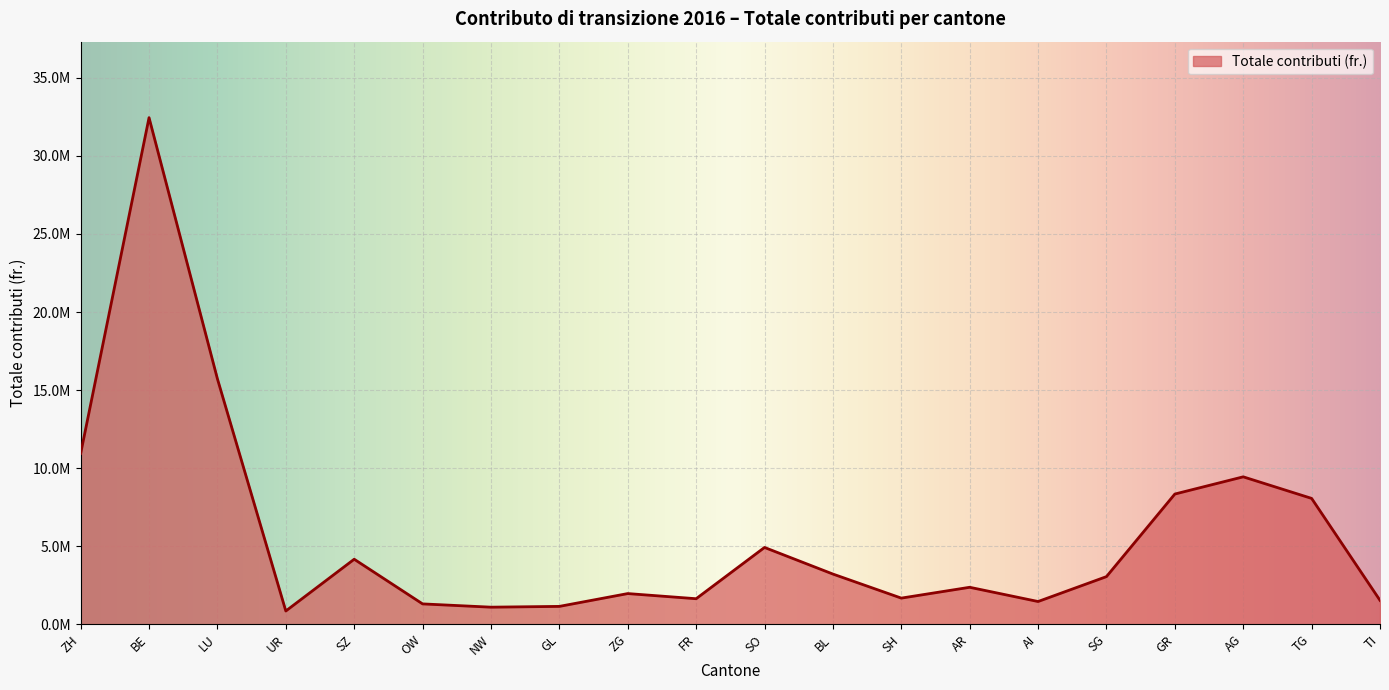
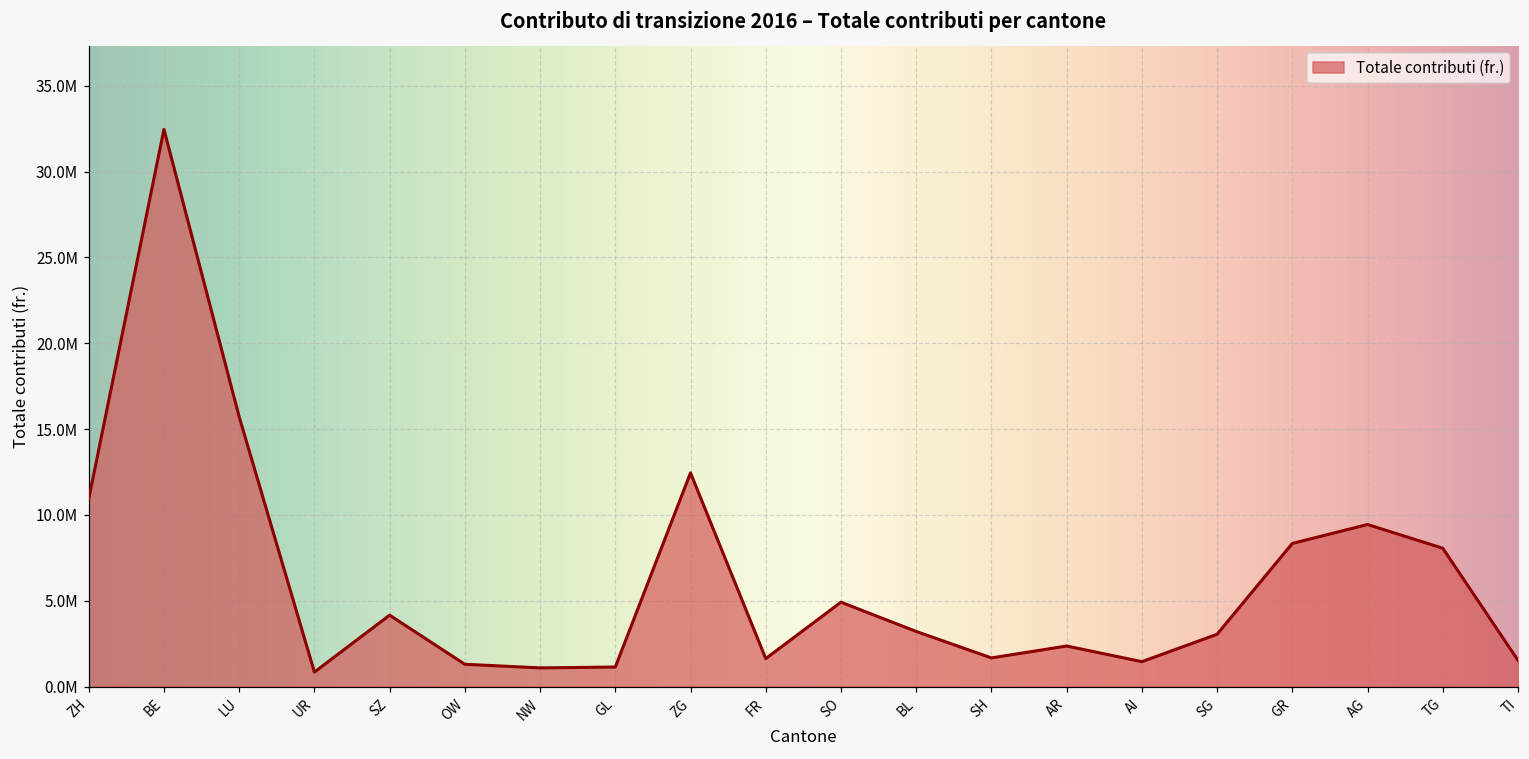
ZG: 2000000 -> 12500000
